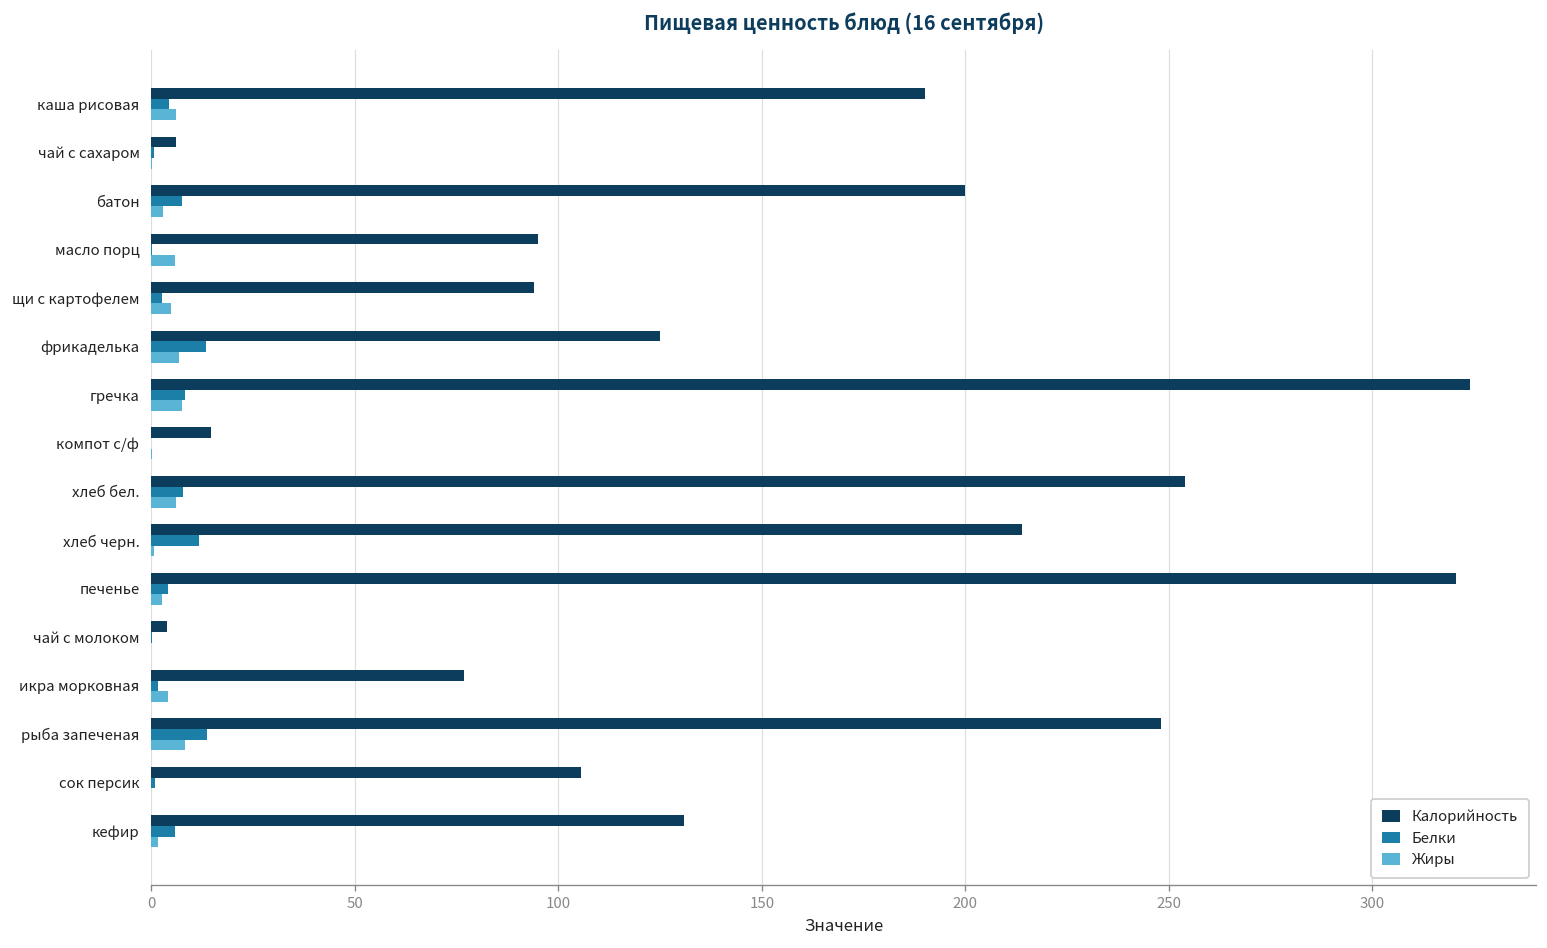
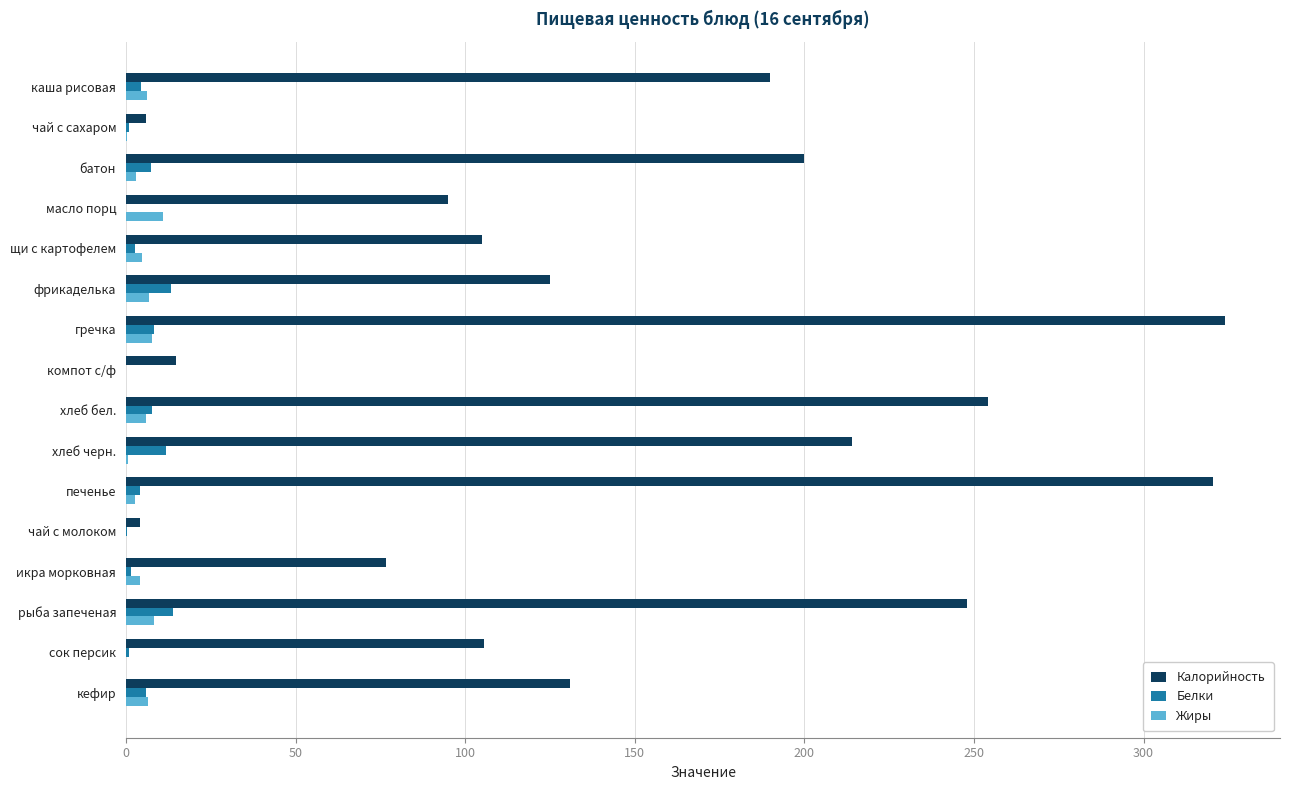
Жиры, масло порц: 6 -> 11
Калорийность, щи с картофелем: 94 -> 105
Жиры, кефир: 2 -> 6
